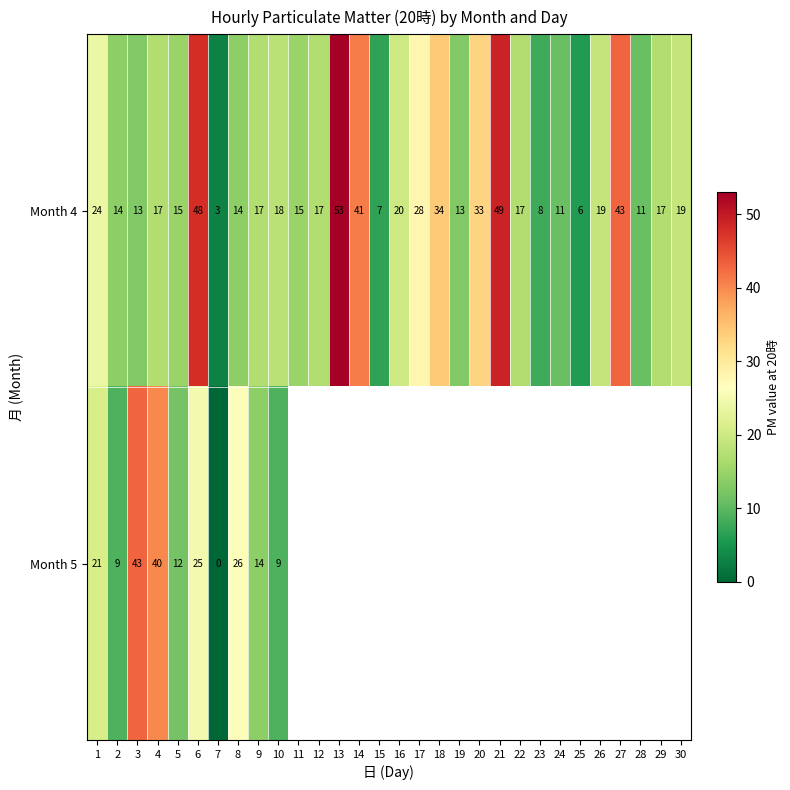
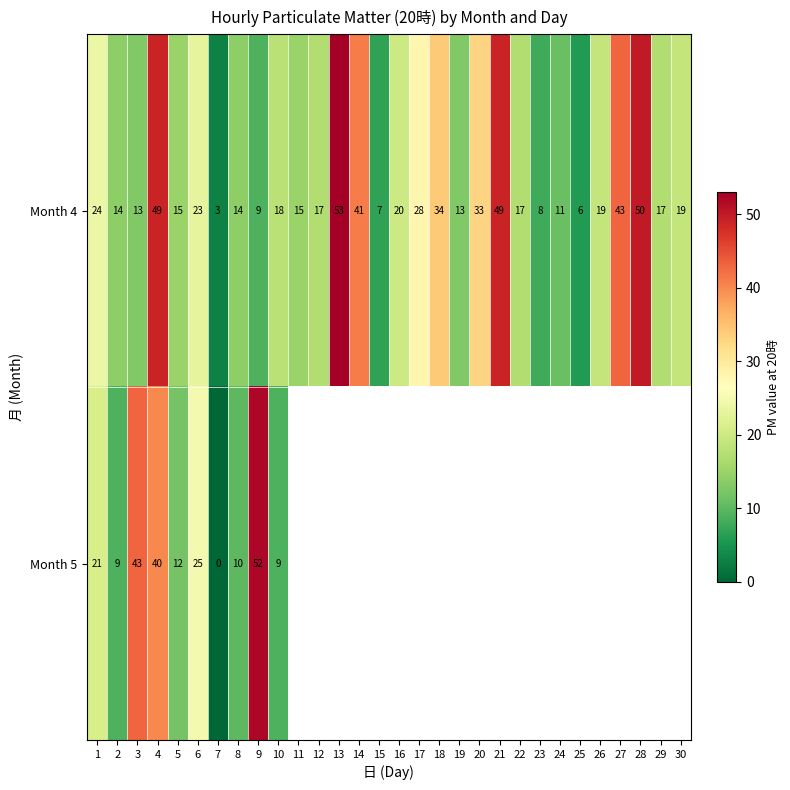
Month 4, 4: 17 -> 49
Month 4, 6: 48 -> 23
Month 4, 9: 17 -> 9
Month 4, 28: 11 -> 50
Month 5, 8: 26 -> 10
Month 5, 9: 14 -> 52
